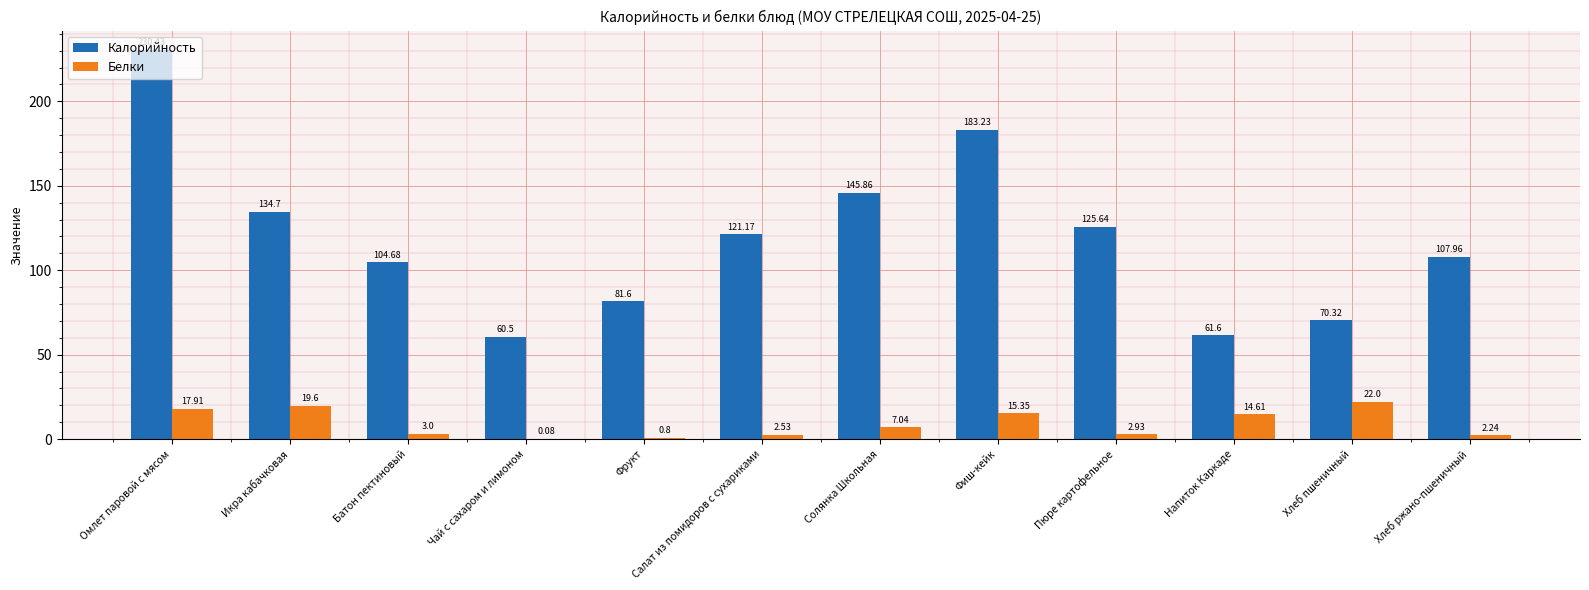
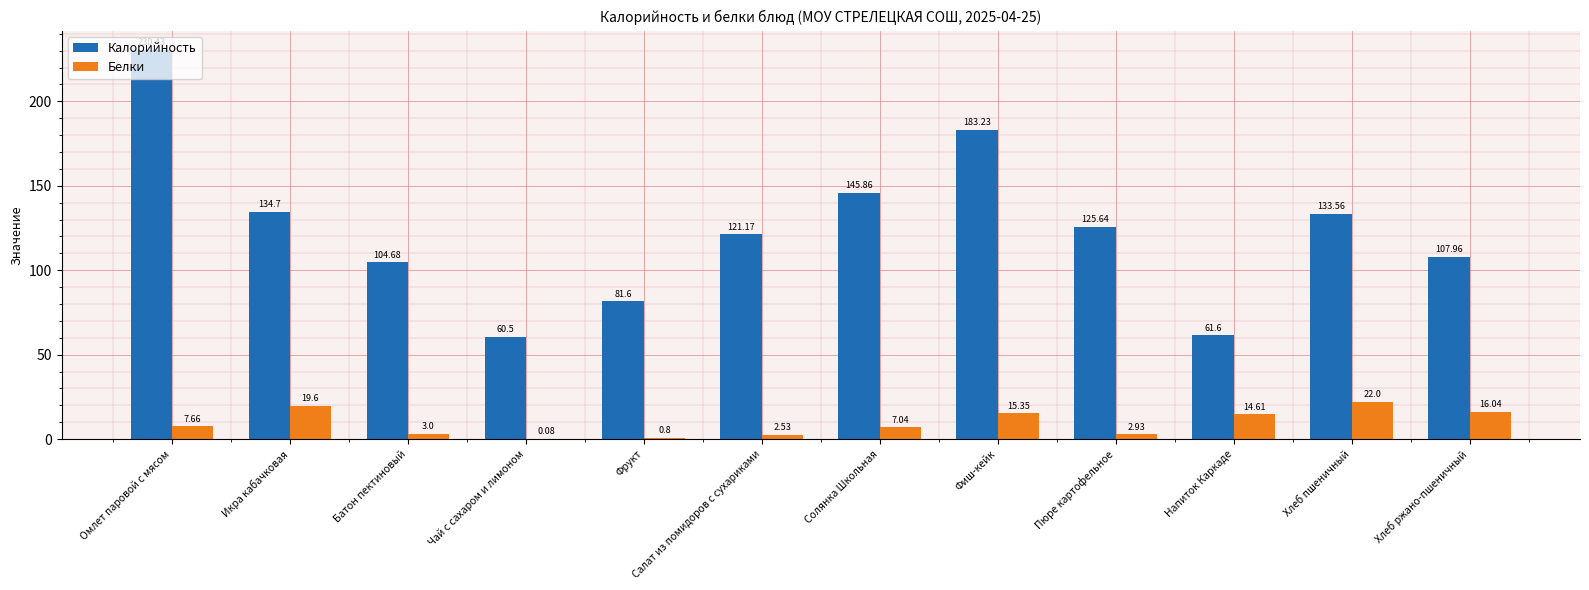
Белки, Омлет паровой с мясом: 17.91 -> 7.66
Калорийность, Хлеб пшеничный: 70.32 -> 133.56
Белки, Хлеб ржано-пшеничный: 2.24 -> 16.04
